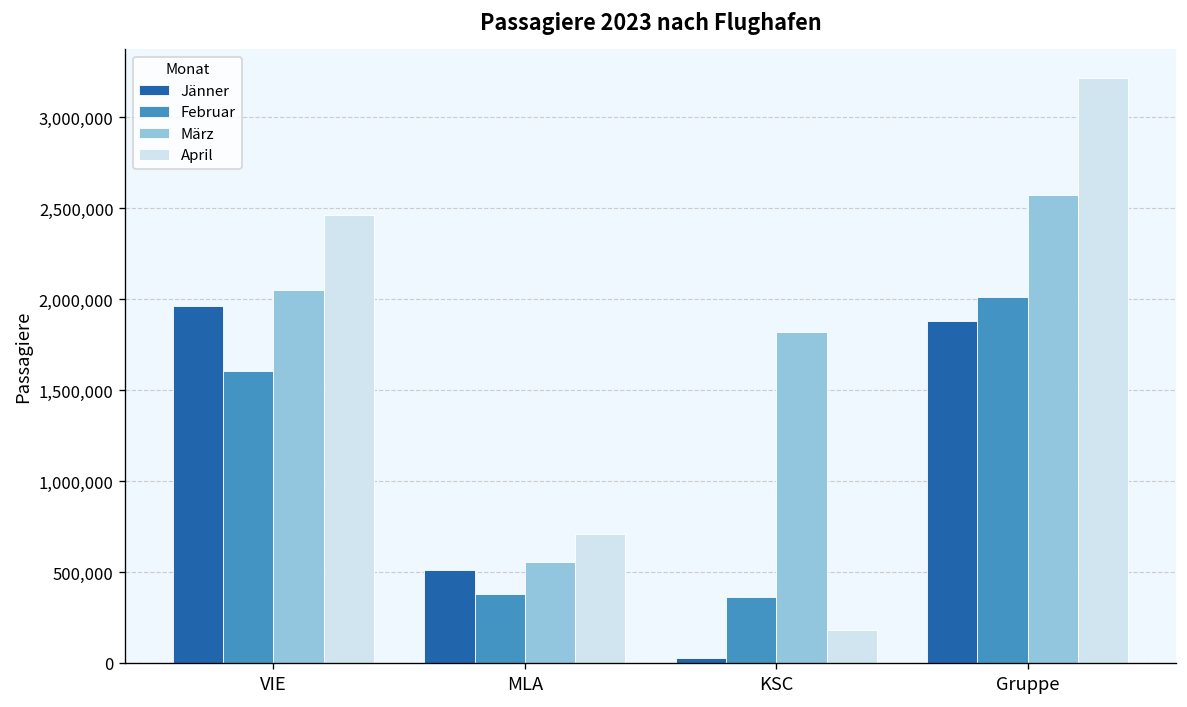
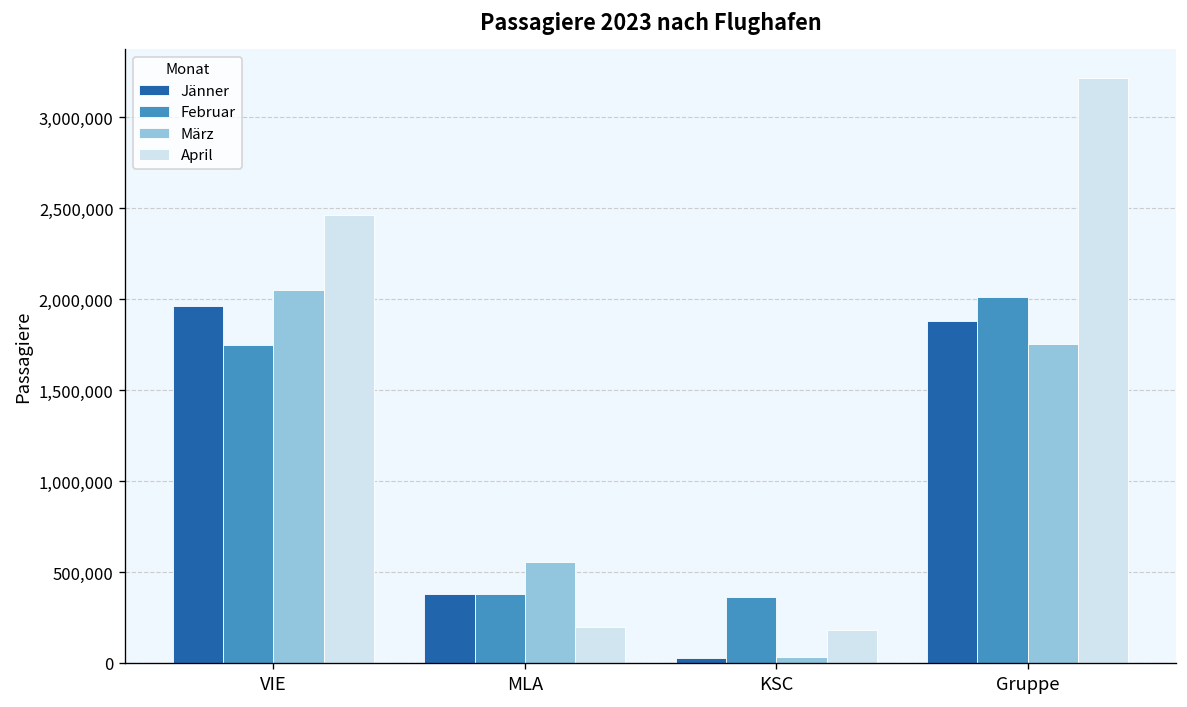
Februar, VIE: 1,610,000 -> 1,750,000
Jänner, MLA: 510,000 -> 380,000
April, MLA: 710,000 -> 200,000
März, KSC: 1,820,000 -> 40,000
März, Gruppe: 2,570,000 -> 1,750,000
